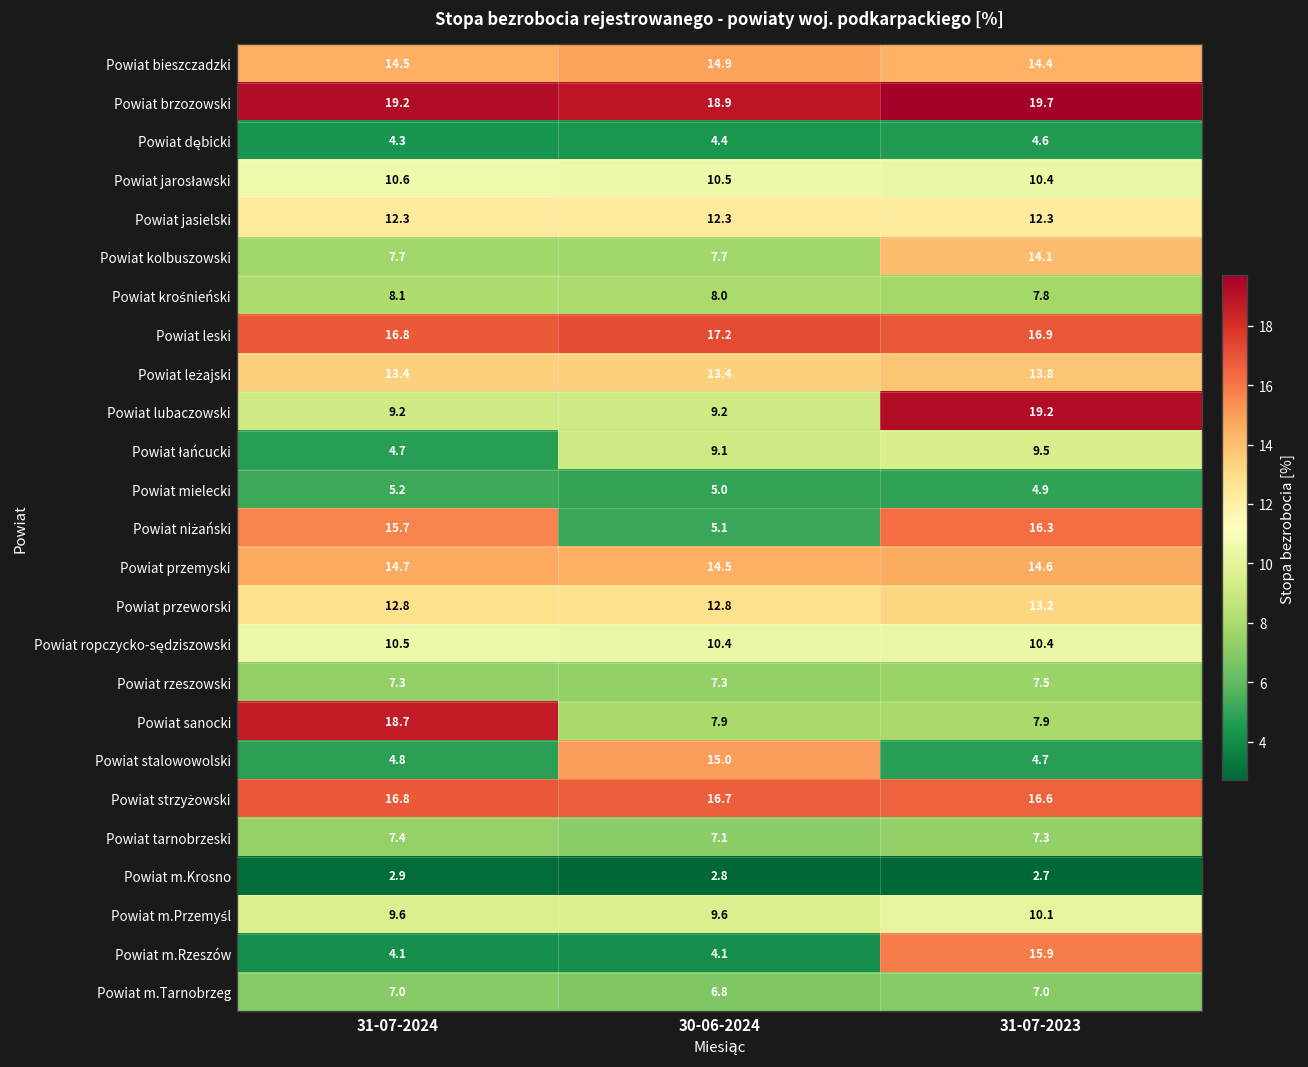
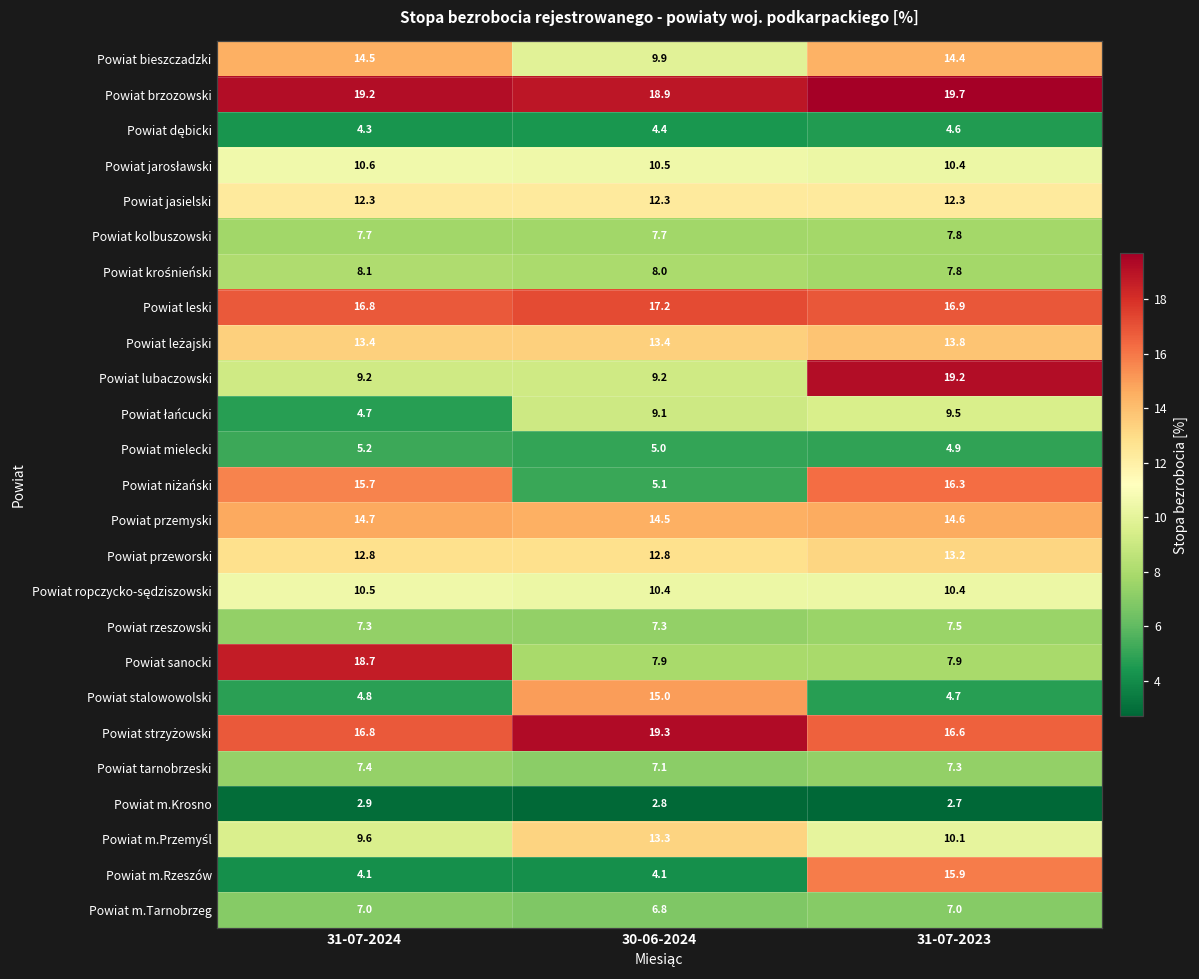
Powiat bieszczadzki, 30-06-2024: 14.9 -> 9.9
Powiat kolbuszowski, 31-07-2023: 14.1 -> 7.8
Powiat strzyżowski, 30-06-2024: 16.7 -> 19.3
Powiat m.Przemyśl, 30-06-2024: 9.6 -> 13.3
